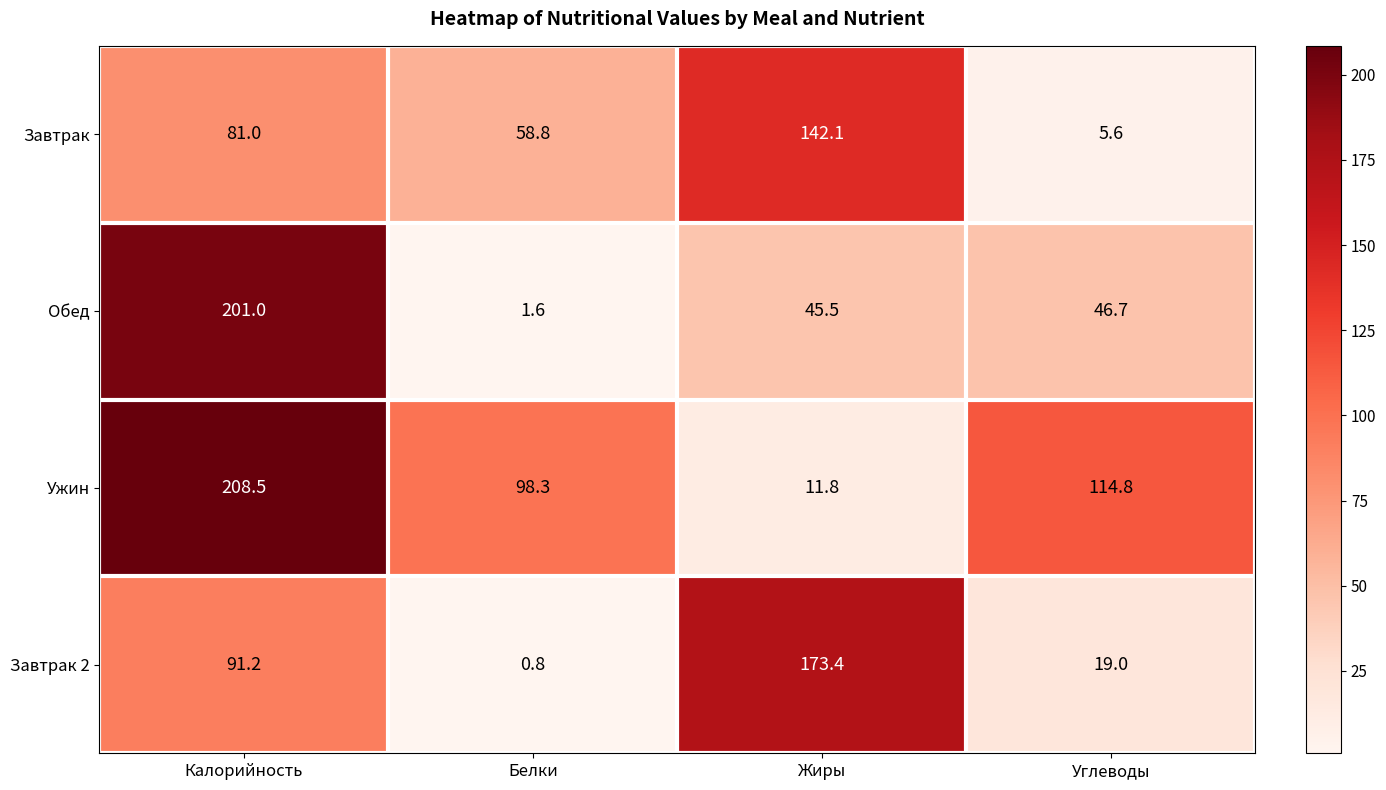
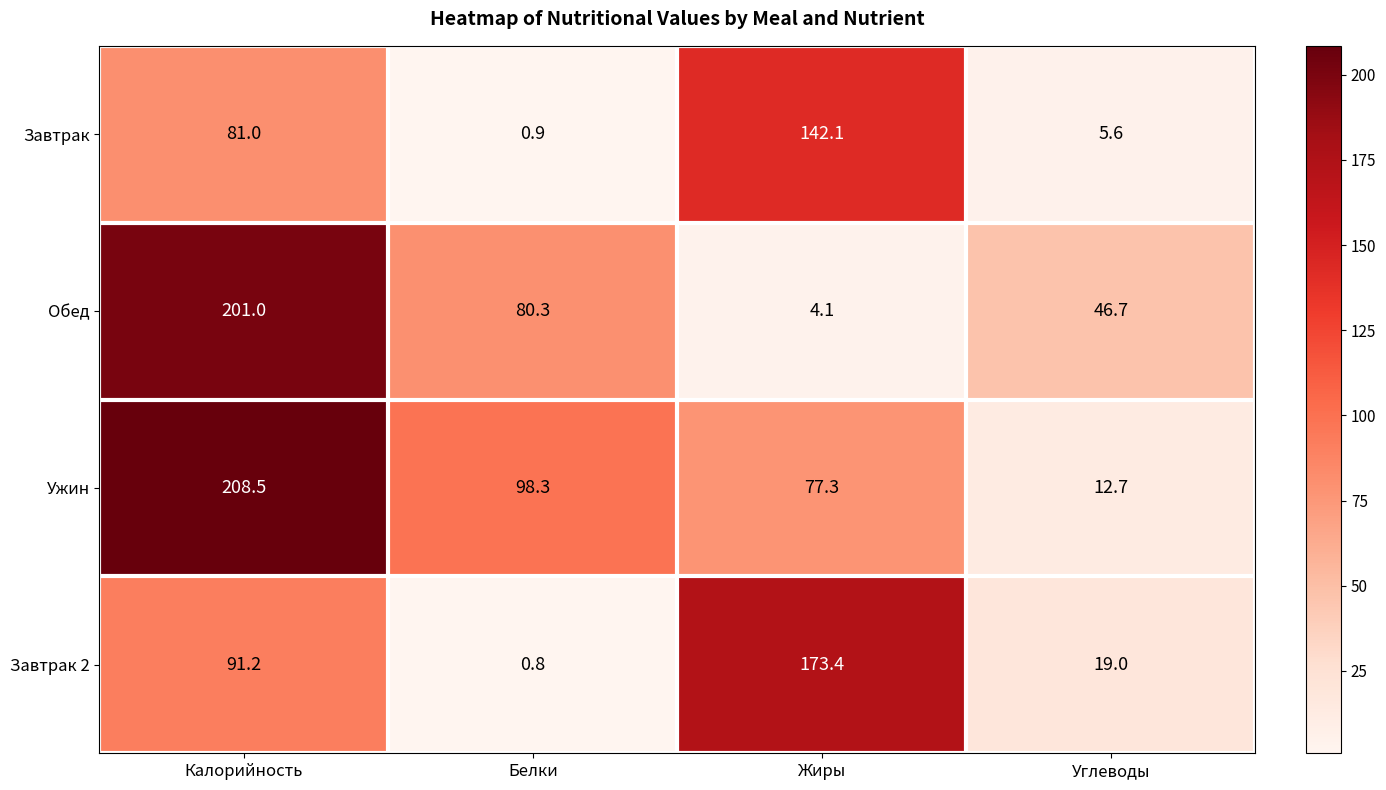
Завтрак, Белки: 58.8 -> 0.9
Обед, Белки: 1.6 -> 80.3
Обед, Жиры: 45.5 -> 4.1
Ужин, Жиры: 11.8 -> 77.3
Ужин, Углеводы: 114.8 -> 12.7
